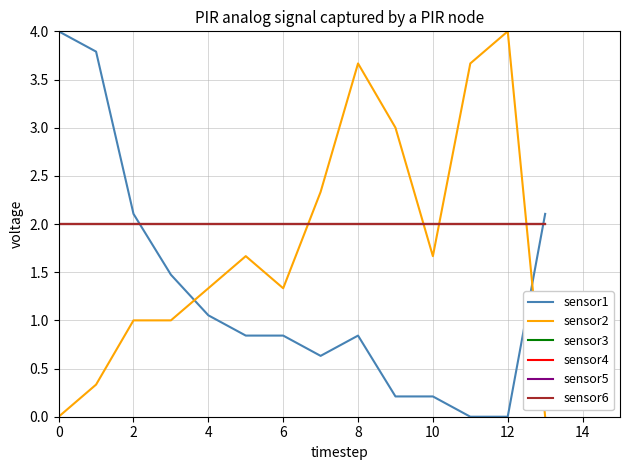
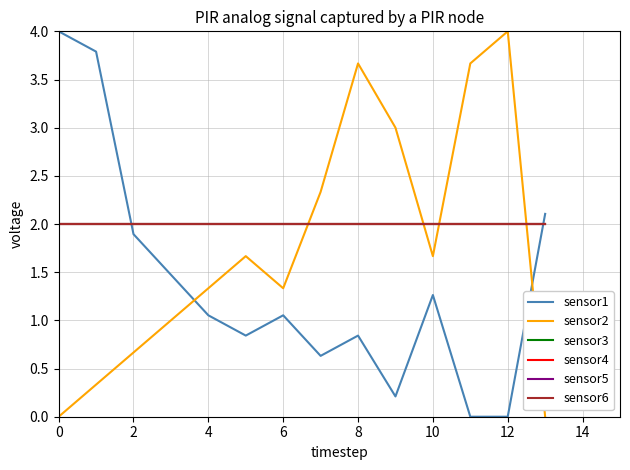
sensor1, 2: 2.1 -> 1.9
sensor2, 2: 1.0 -> 0.7
sensor1, 6: 0.8 -> 1.1
sensor1, 10: 0.2 -> 1.3
